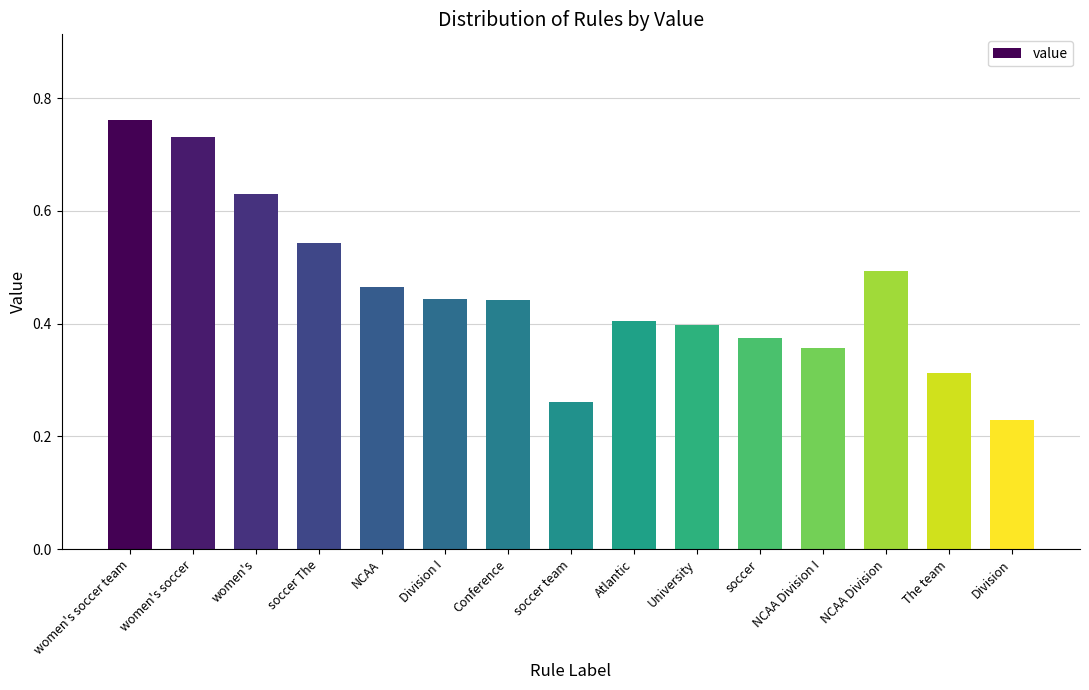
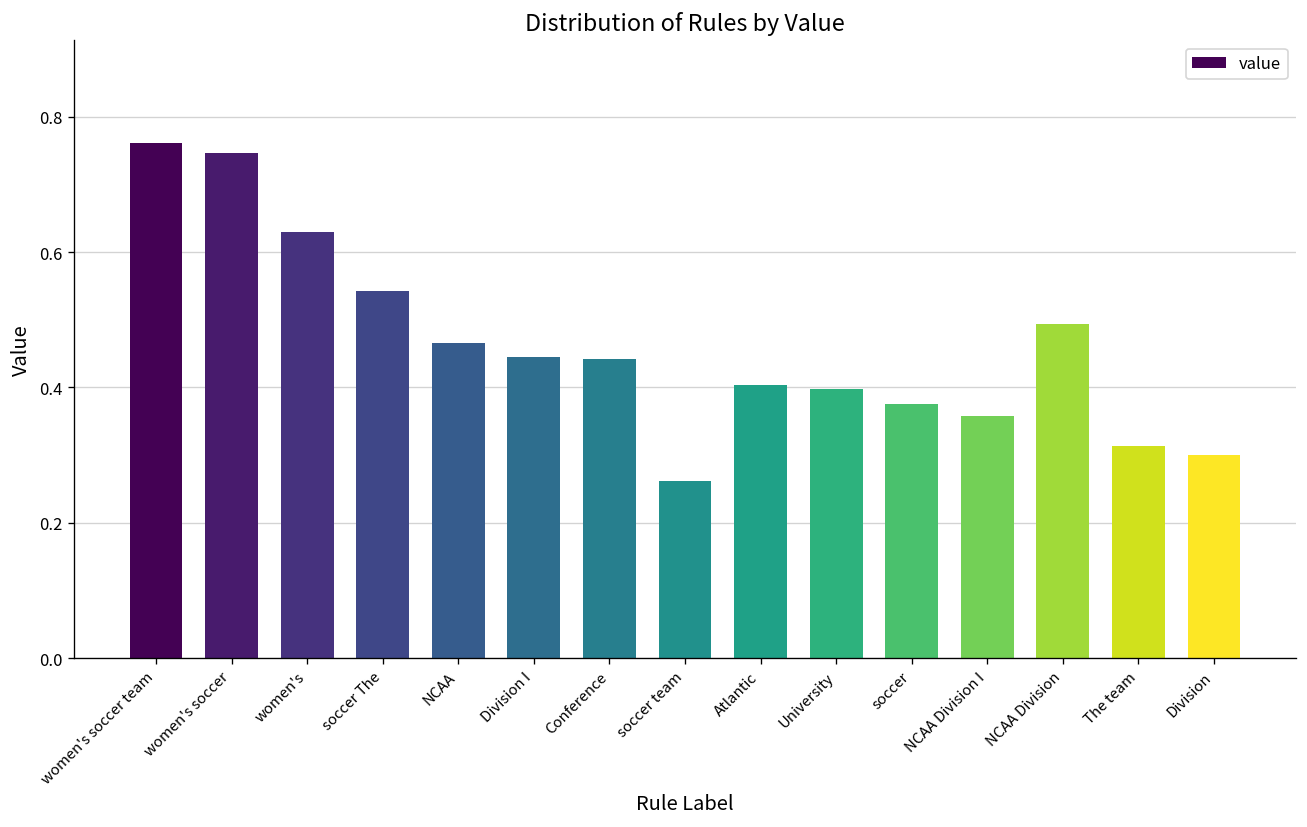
women's soccer: 0.73 -> 0.75
Division: 0.23 -> 0.30
